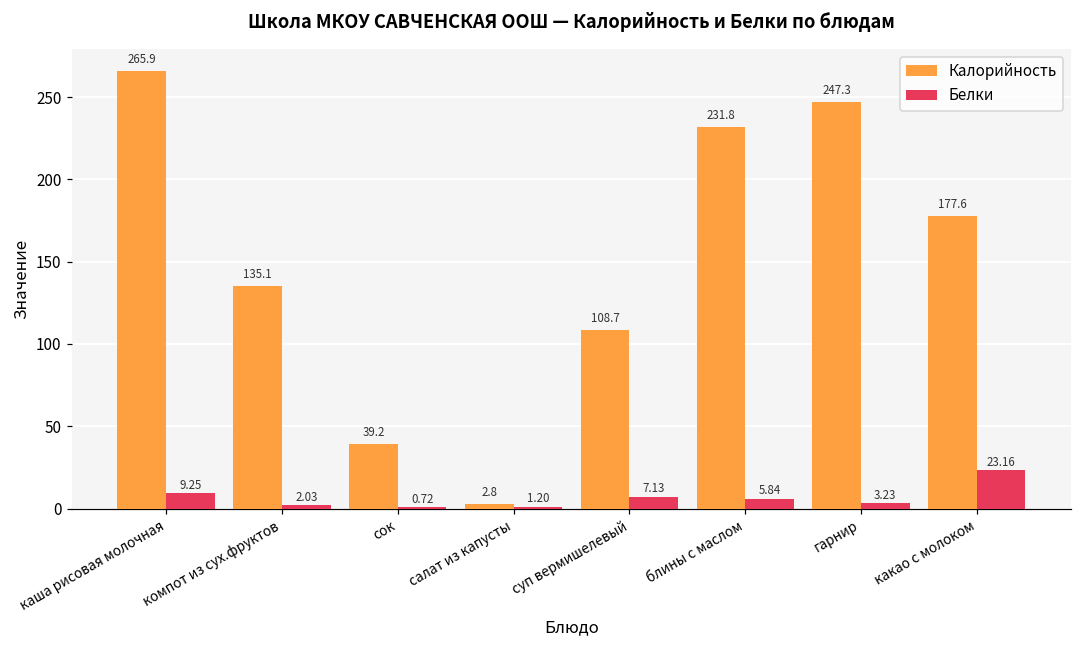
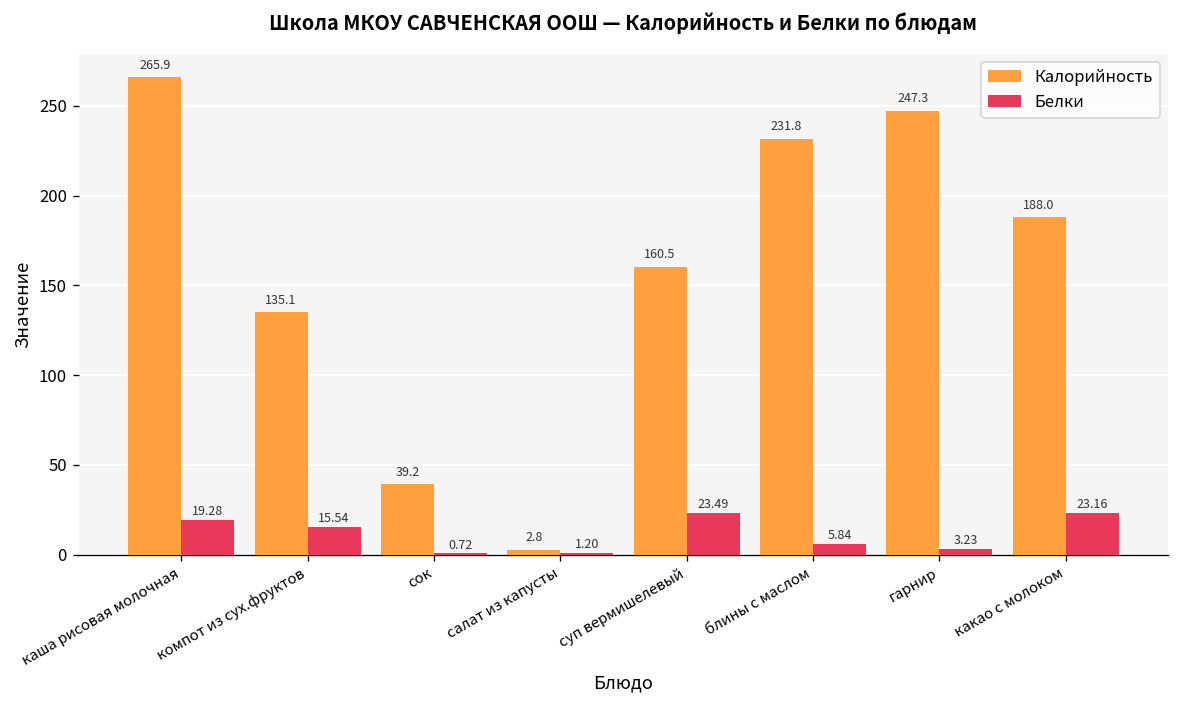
Белки, каша рисовая молочная: 9.25 -> 19.28
Белки, компот из сух.фруктов: 2.03 -> 15.54
Калорийность, суп вермишелевый: 108.7 -> 160.5
Белки, суп вермишелевый: 7.13 -> 23.49
Калорийность, какао с молоком: 177.6 -> 188.0
